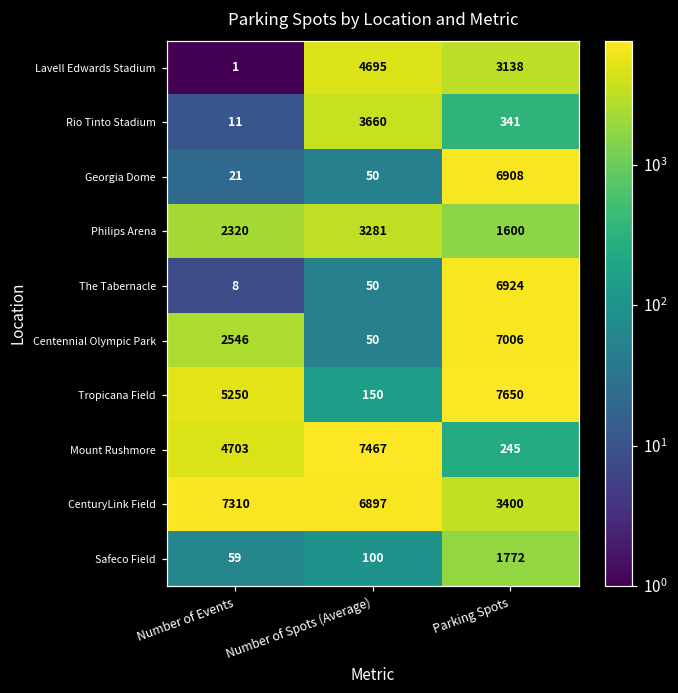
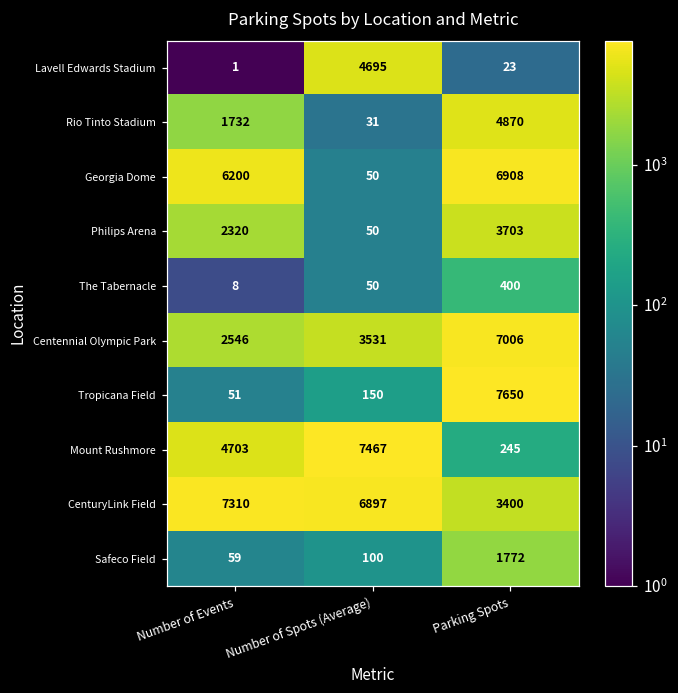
Lavell Edwards Stadium, Parking Spots: 3138 -> 23
Rio Tinto Stadium, Number of Events: 11 -> 1732
Rio Tinto Stadium, Number of Spots (Average): 3660 -> 31
Rio Tinto Stadium, Parking Spots: 341 -> 4870
Georgia Dome, Number of Events: 21 -> 6200
Philips Arena, Number of Spots (Average): 3281 -> 50
Philips Arena, Parking Spots: 1600 -> 3703
The Tabernacle, Parking Spots: 6924 -> 400
Centennial Olympic Park, Number of Spots (Average): 50 -> 3531
Tropicana Field, Number of Events: 5250 -> 51
